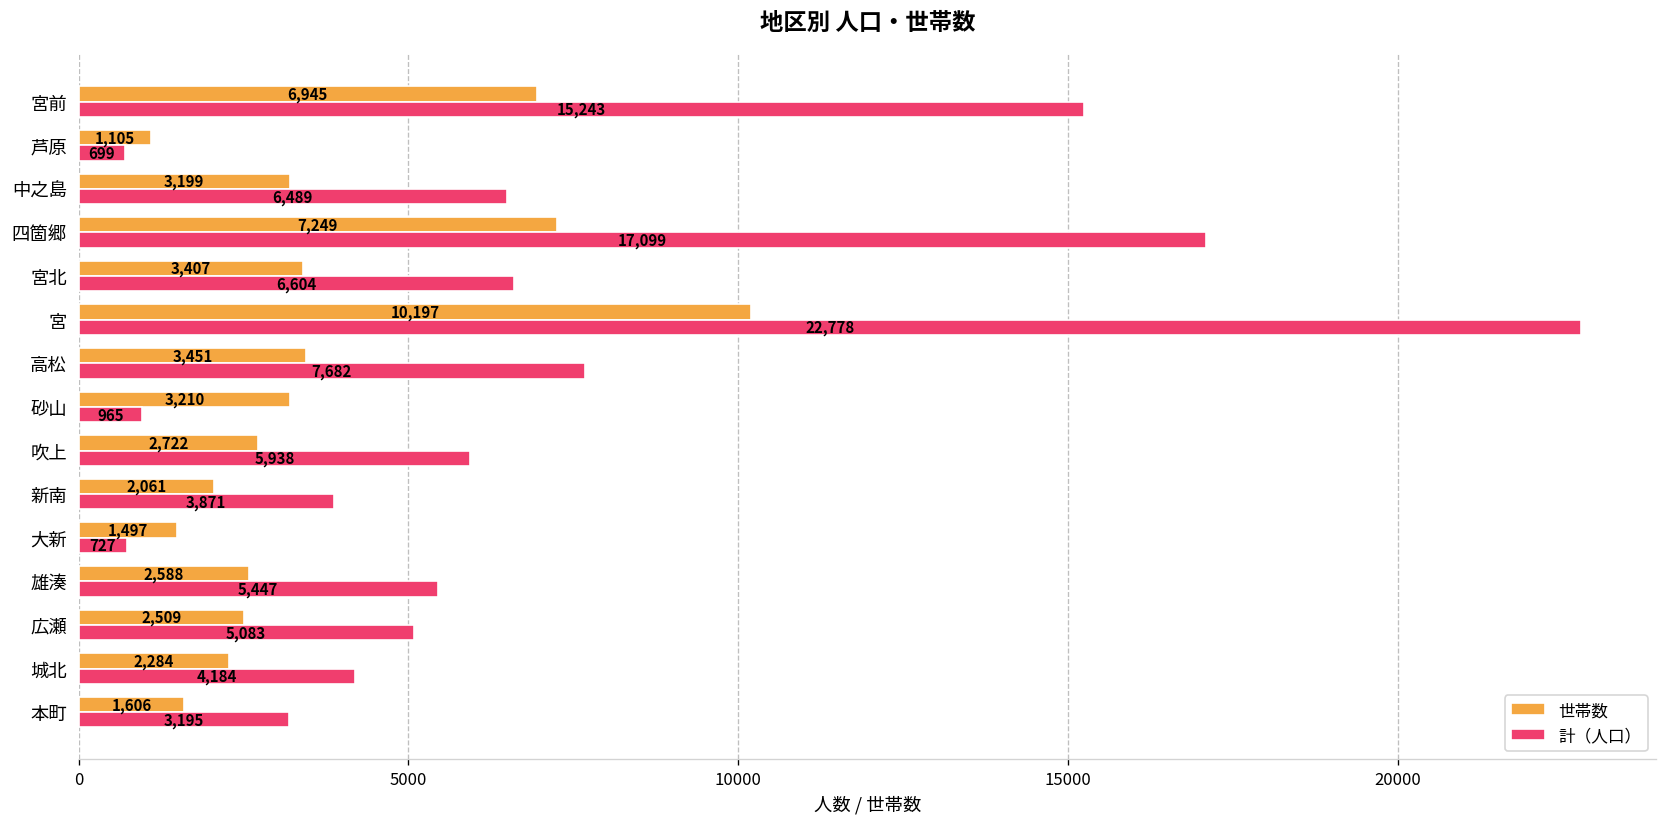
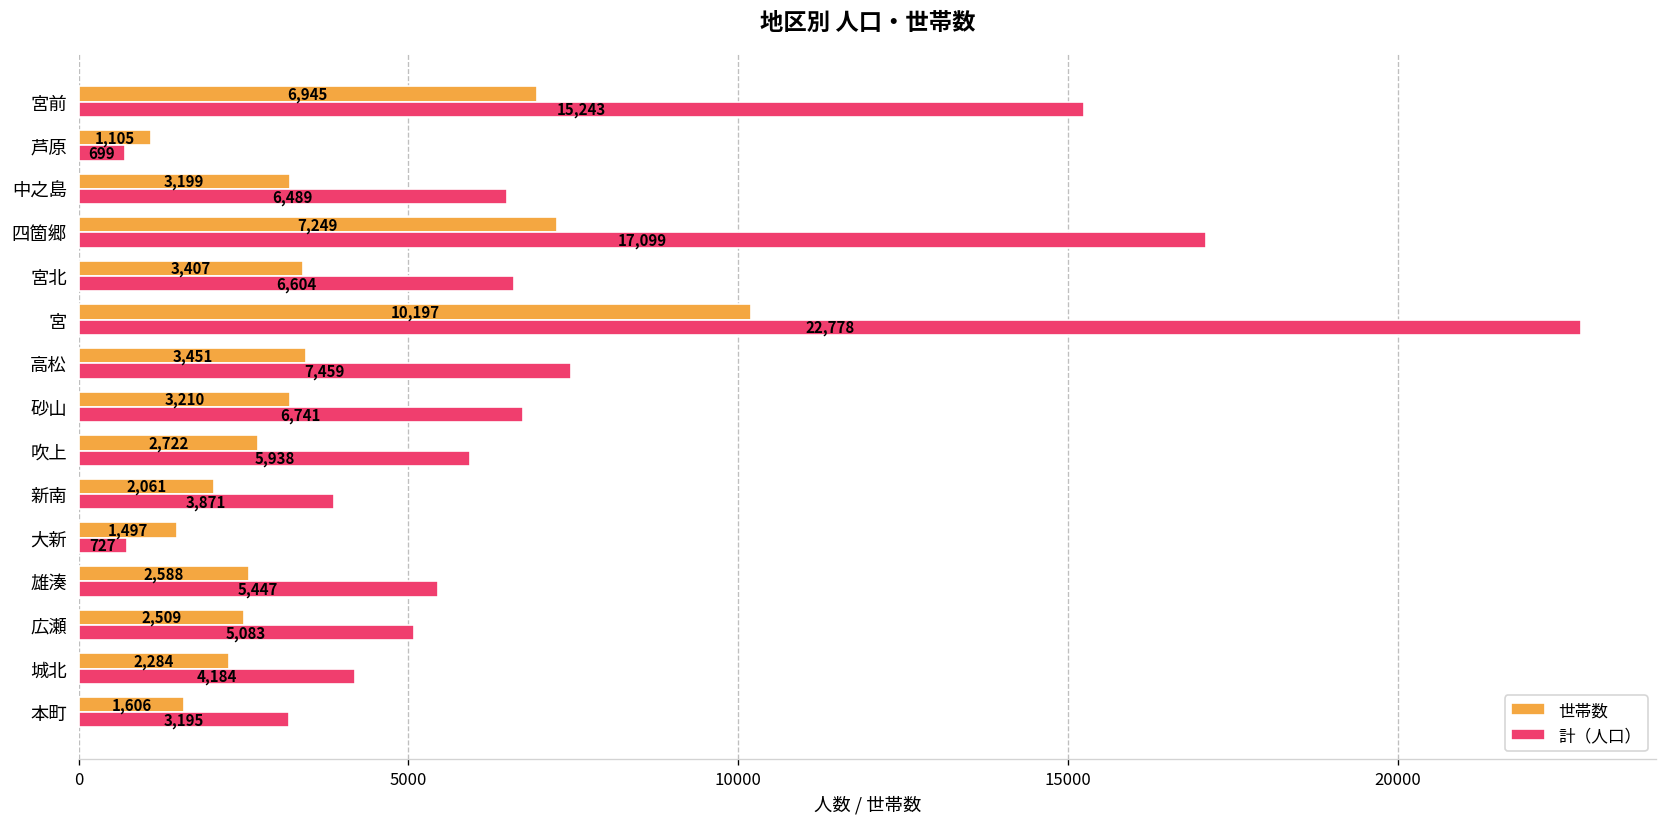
計（人口）, 高松: 7,682 -> 7,459
計（人口）, 砂山: 965 -> 6,741
